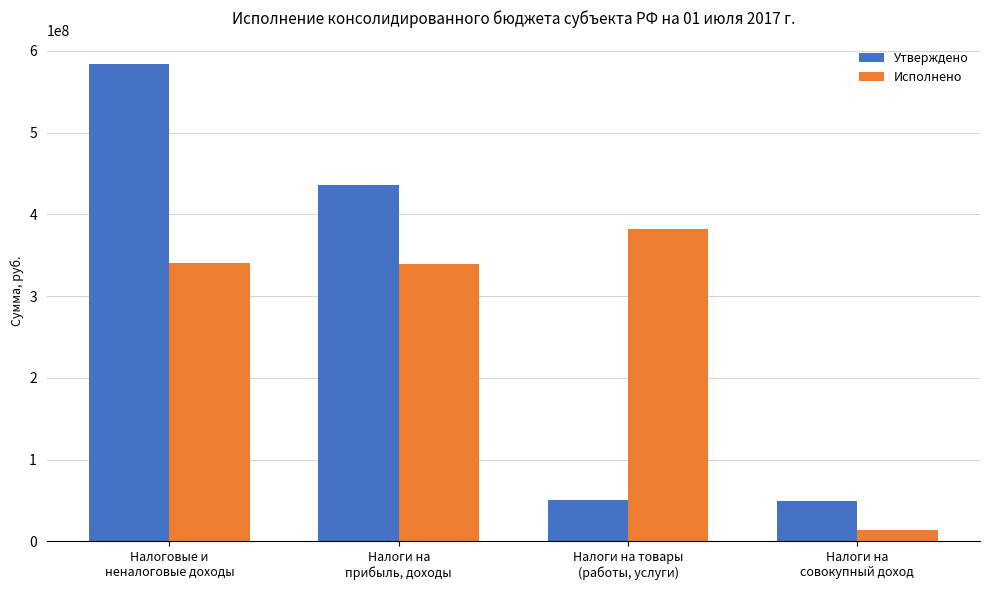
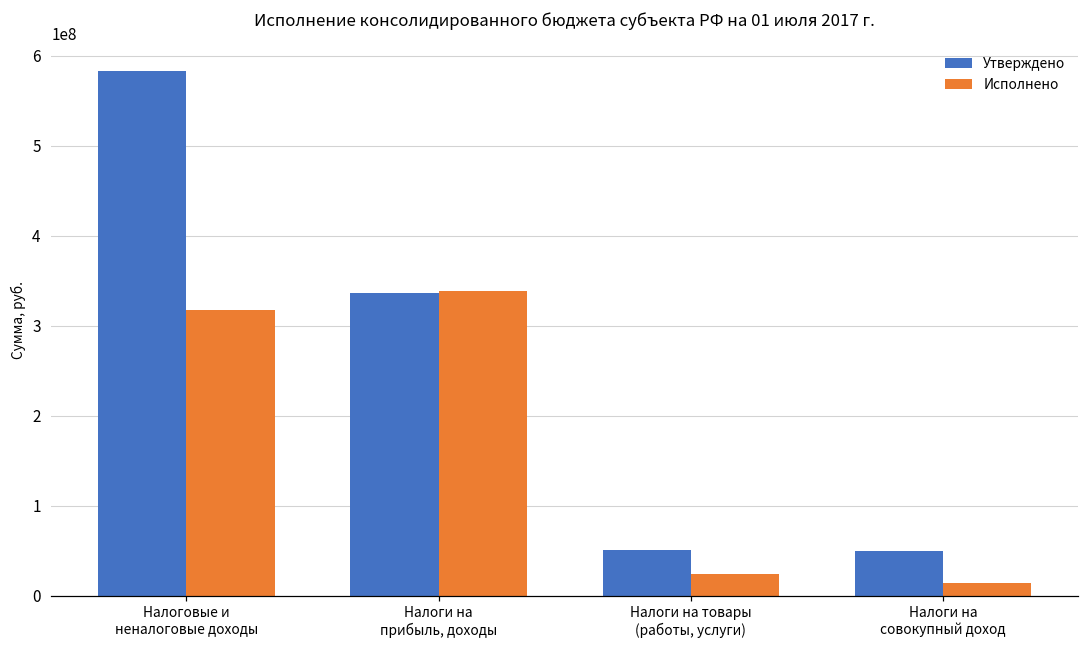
Исполнено, Налоговые и неналоговые доходы: 340000000 -> 320000000
Утверждено, Налоги на прибыль, доходы: 440000000 -> 340000000
Исполнено, Налоги на товары (работы, услуги): 380000000 -> 20000000
